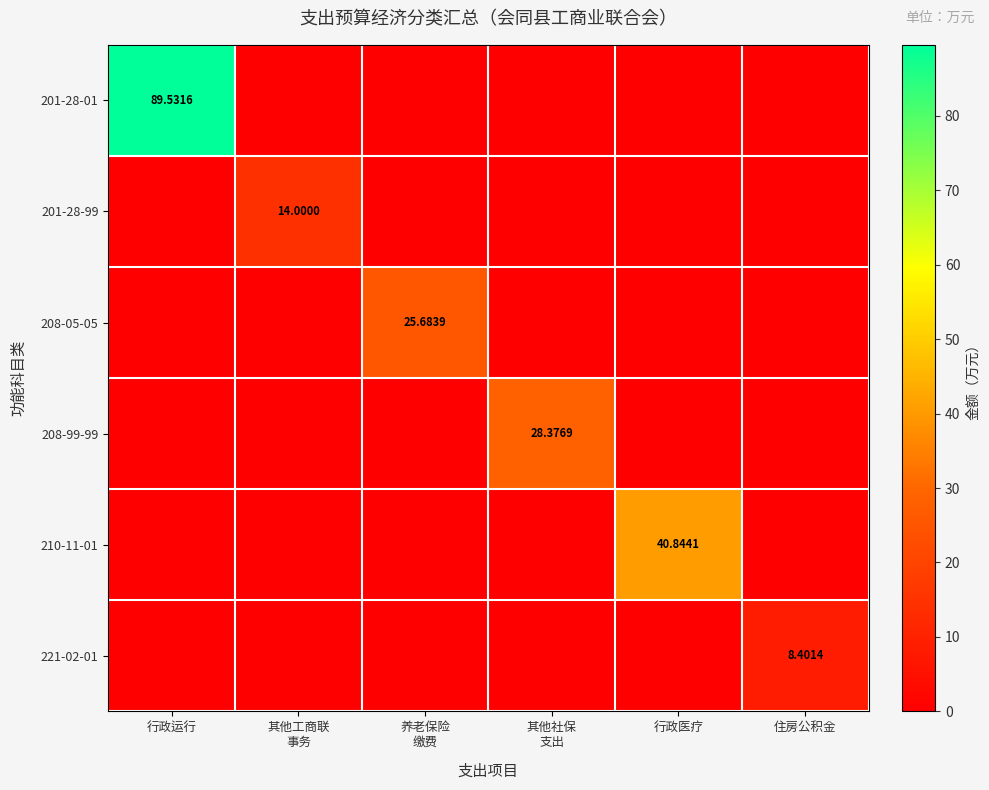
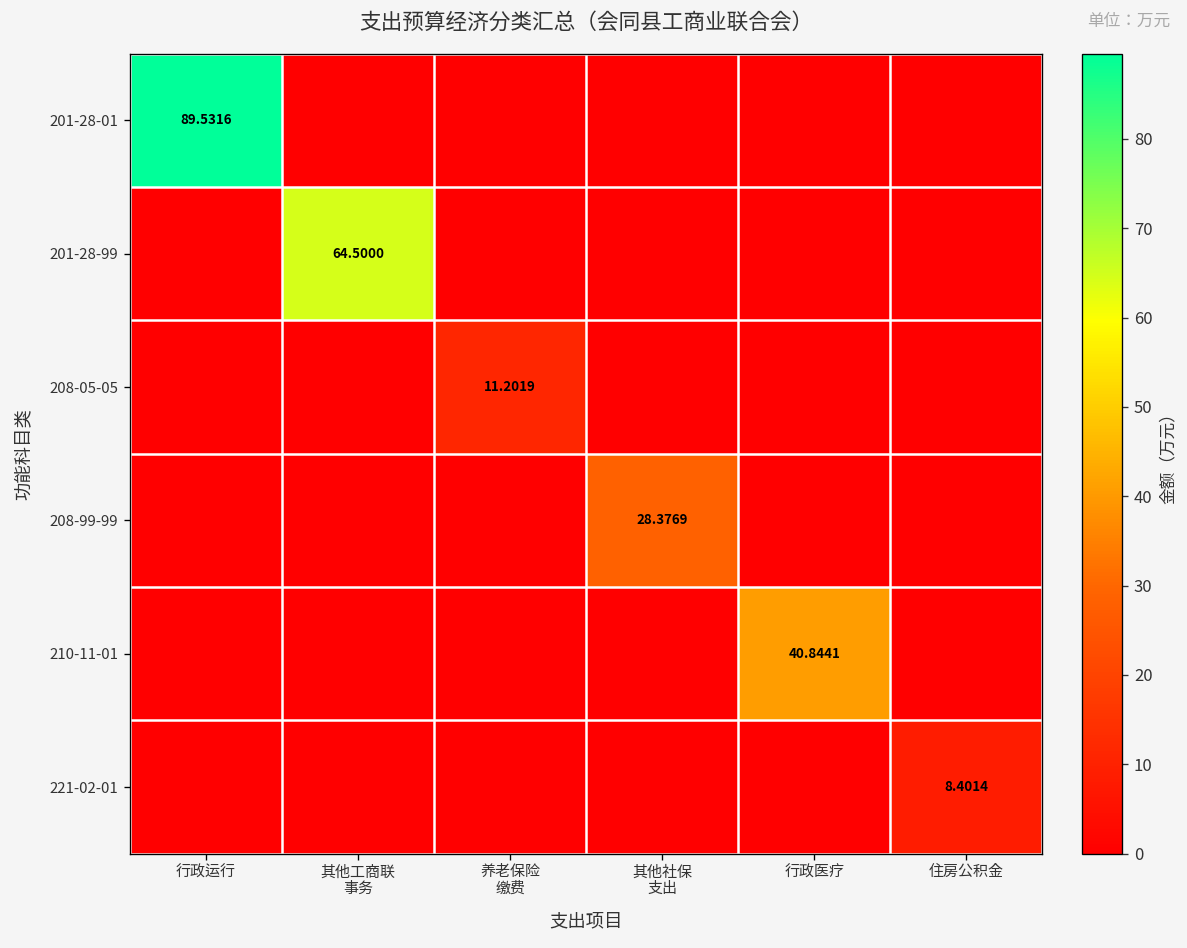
201-28-99, 其他工商联 事务: 14.0000 -> 64.5000
208-05-05, 养老保险 缴费: 25.6839 -> 11.2019
